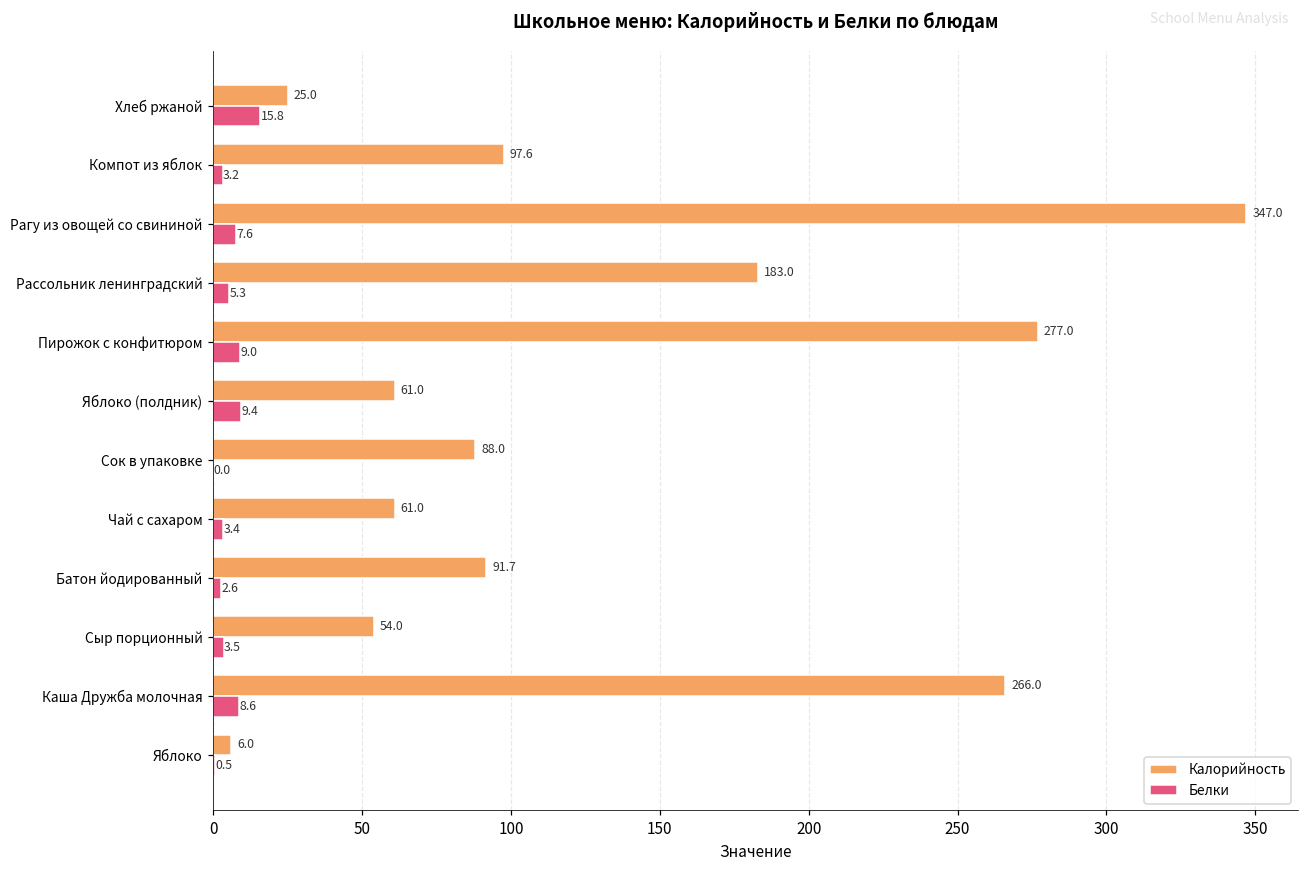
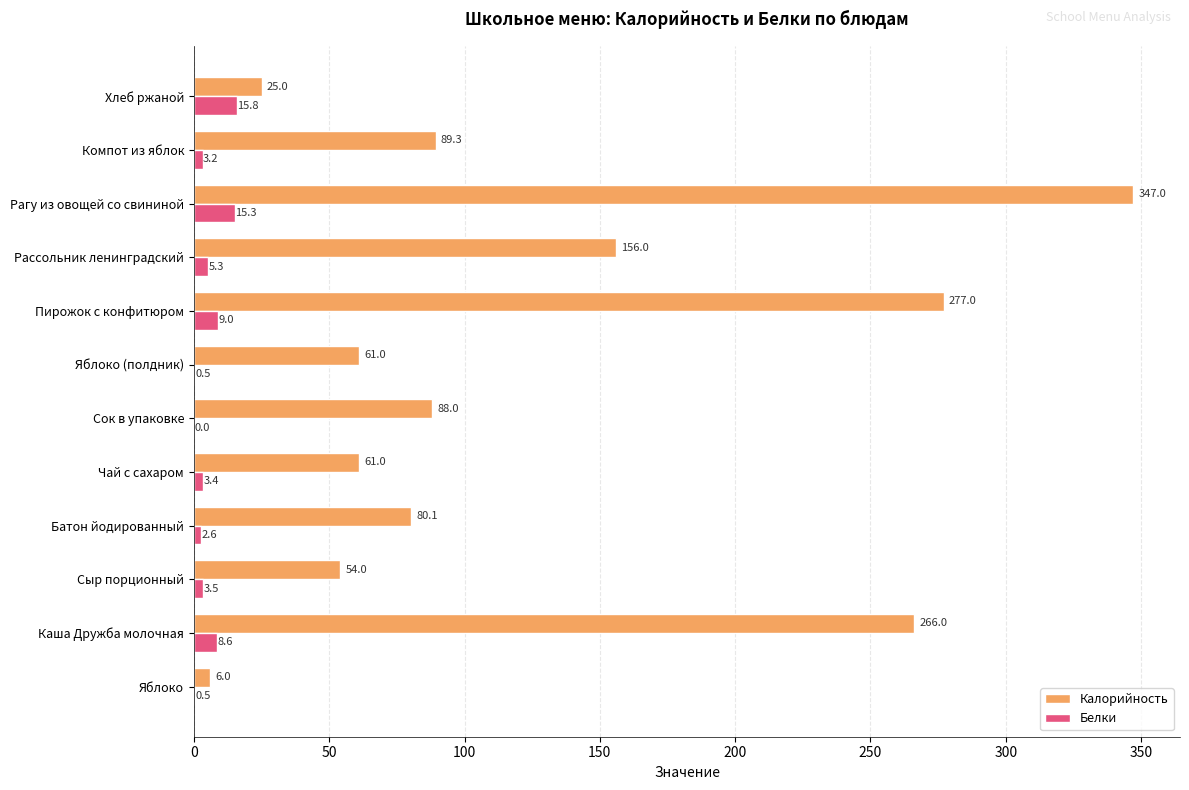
Калорийность, Компот из яблок: 97.6 -> 89.3
Белки, Рагу из овощей со свининой: 7.6 -> 15.3
Калорийность, Рассольник ленинградский: 183.0 -> 156.0
Белки, Яблоко (полдник): 9.4 -> 0.5
Калорийность, Батон йодированный: 91.7 -> 80.1
